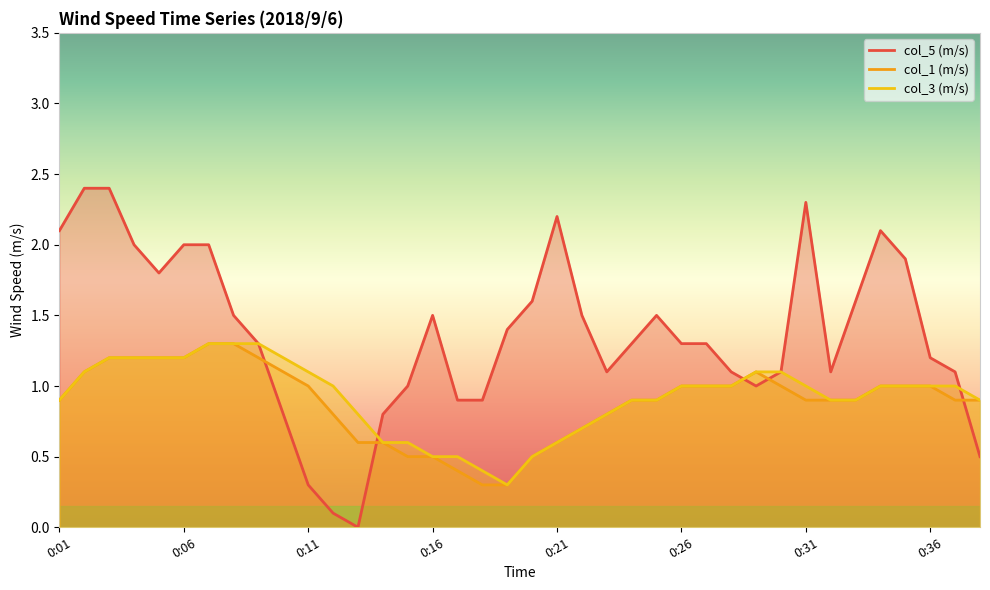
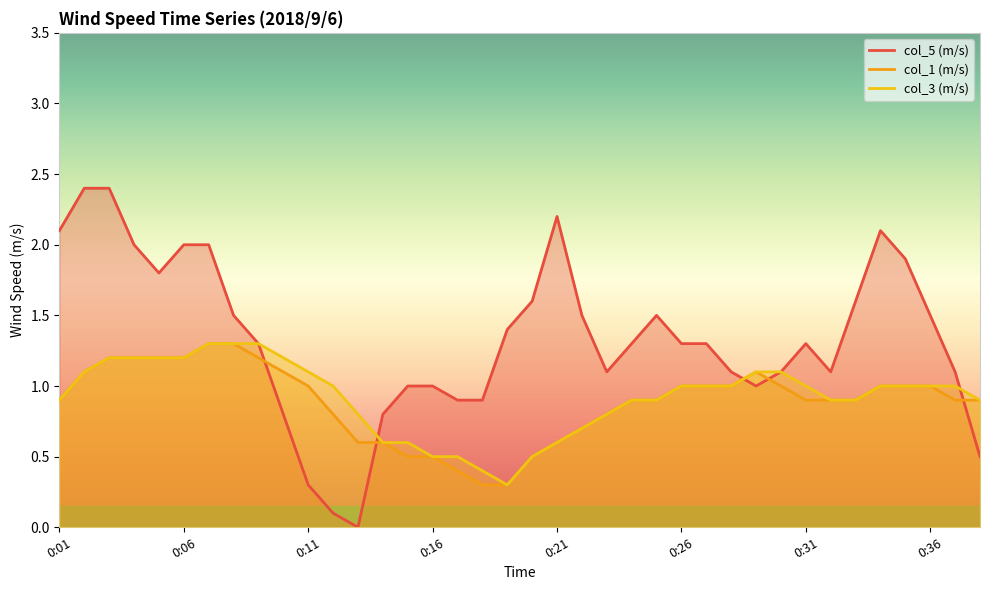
col_5 (m/s), 0:16: 1.5 -> 1.0
col_5 (m/s), 0:31: 2.3 -> 1.3
col_5 (m/s), 0:36: 1.2 -> 1.5
